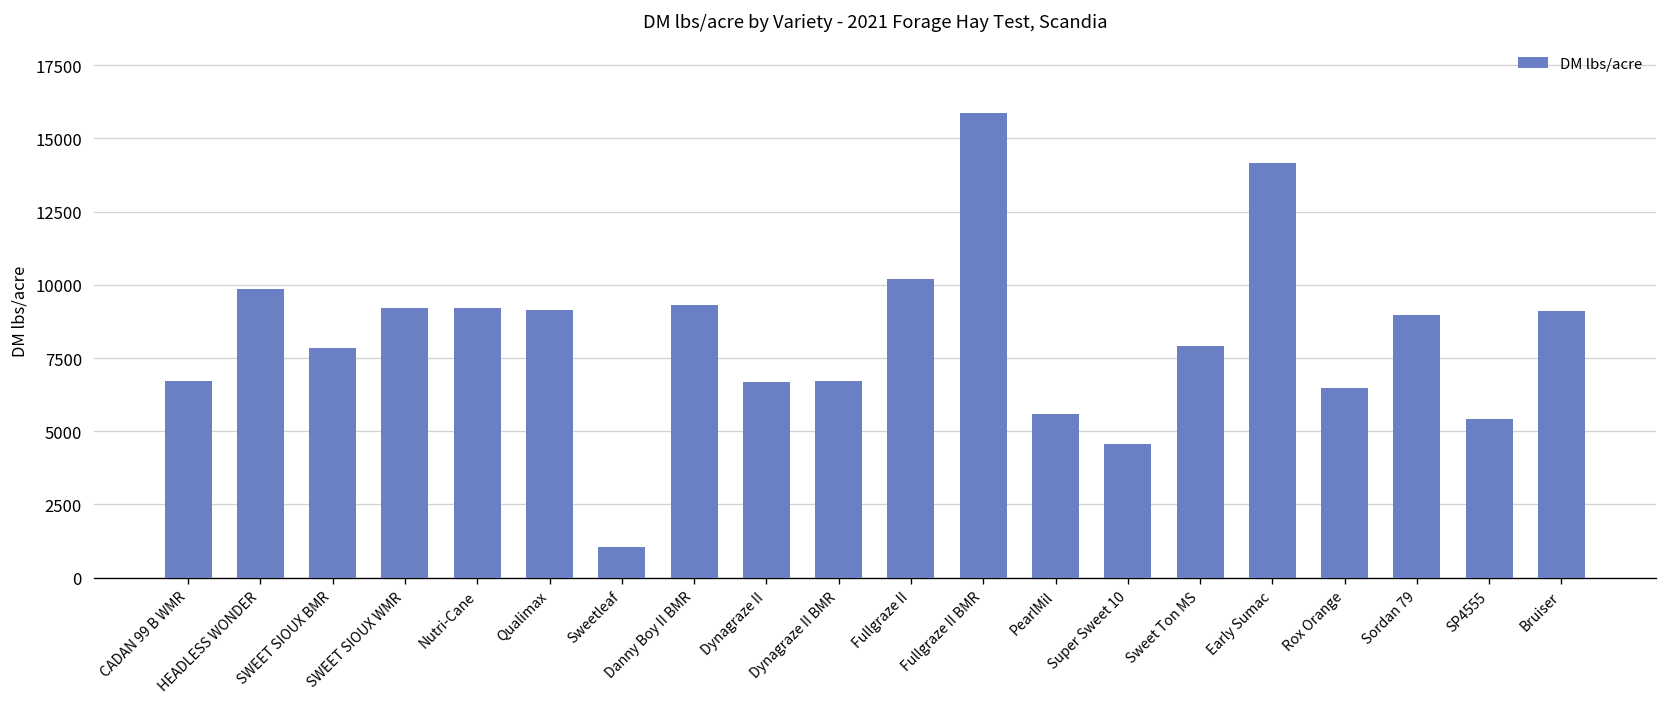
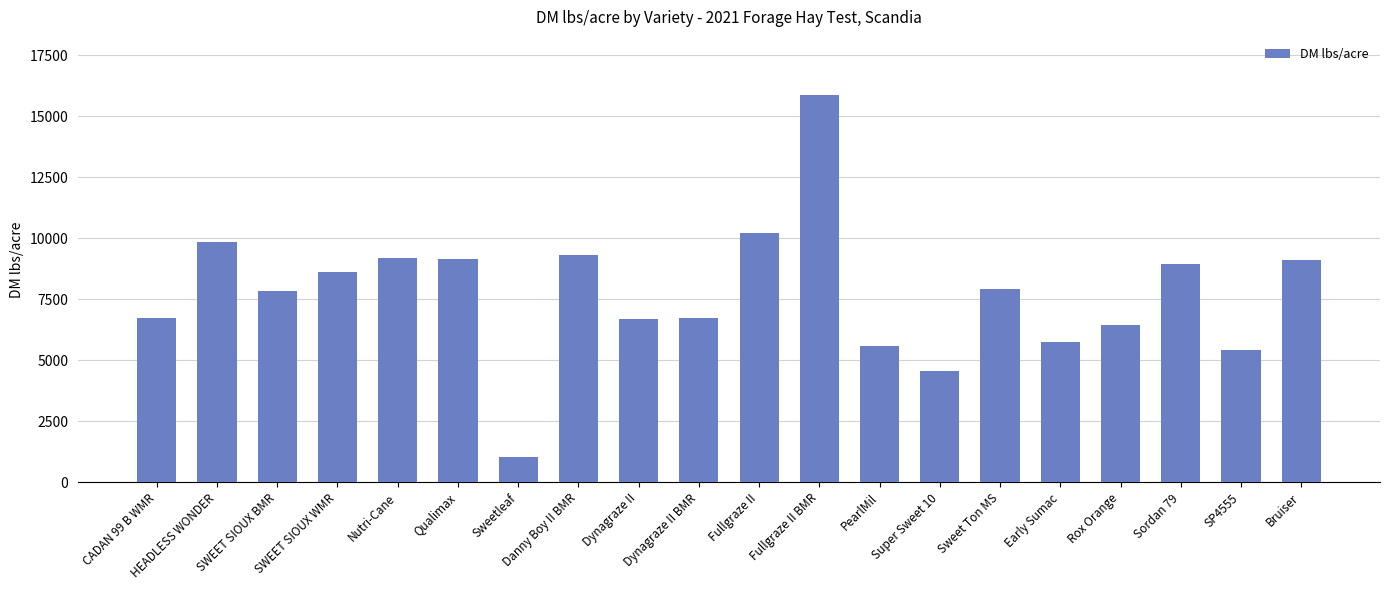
SWEET SIOUX WMR: 9200 -> 8600
Early Sumac: 14100 -> 5700
